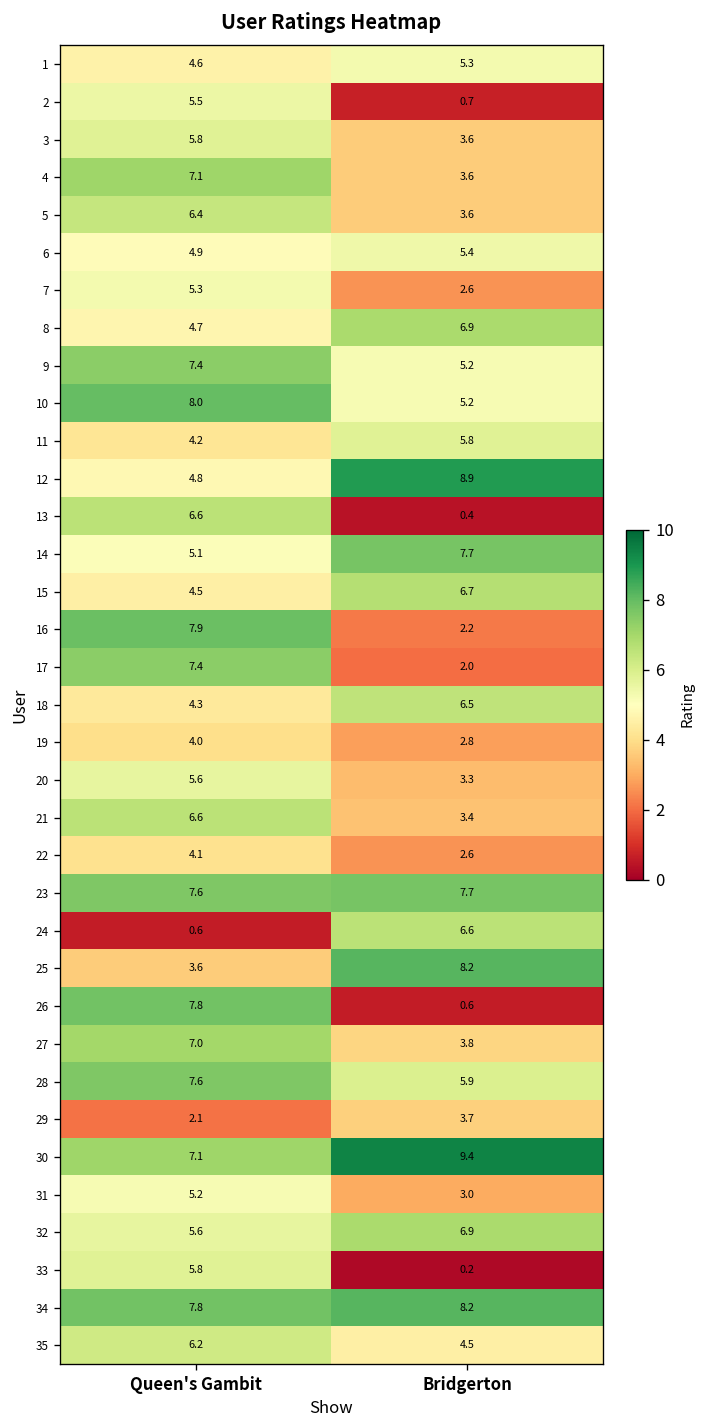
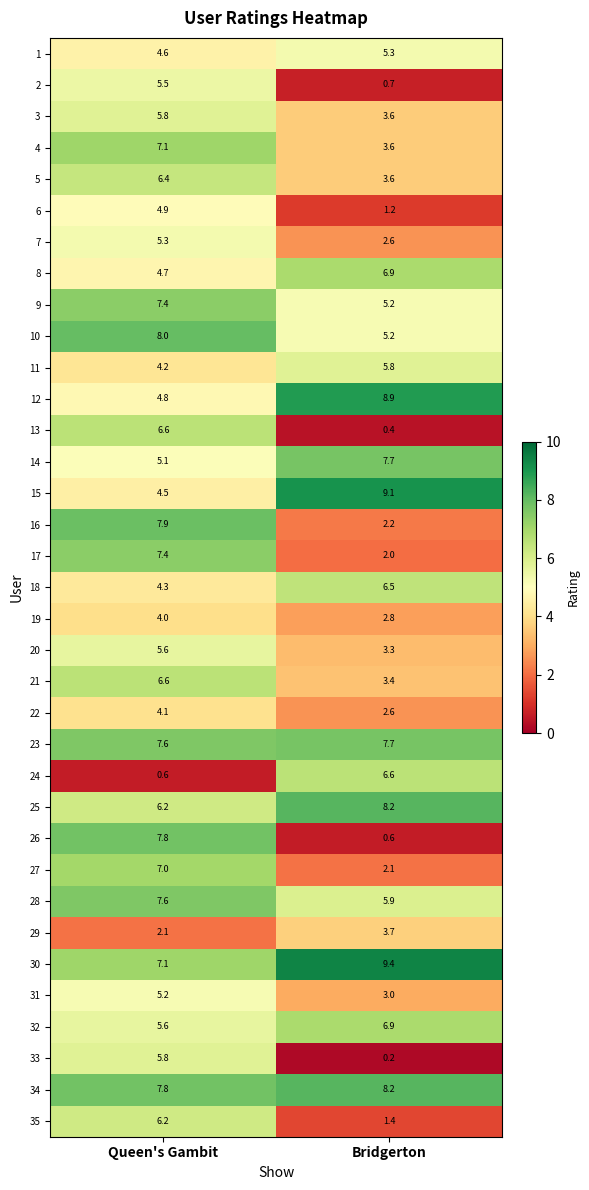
6, Bridgerton: 5.4 -> 1.2
15, Bridgerton: 6.7 -> 9.1
25, Queen's Gambit: 3.6 -> 6.2
27, Bridgerton: 3.8 -> 2.1
35, Bridgerton: 4.5 -> 1.4
